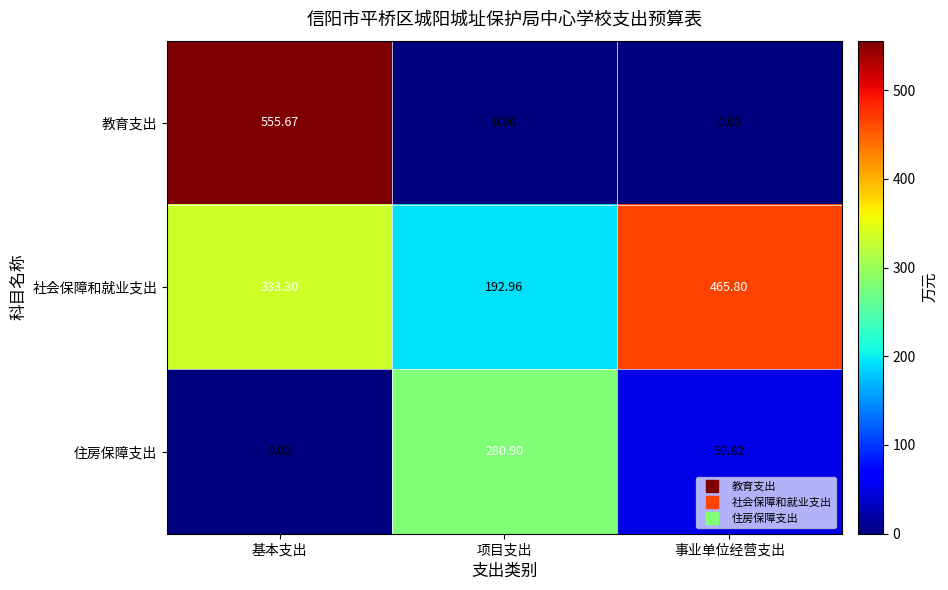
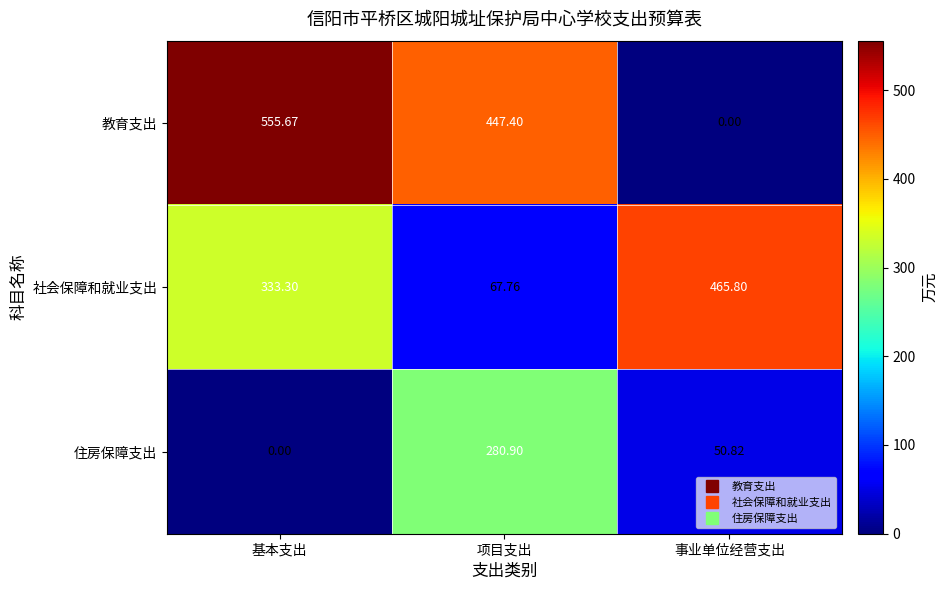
教育支出, 项目支出: 0.00 -> 447.40
社会保障和就业支出, 项目支出: 192.96 -> 67.76
